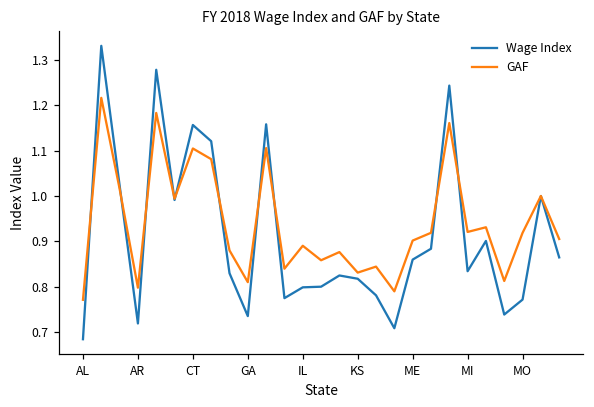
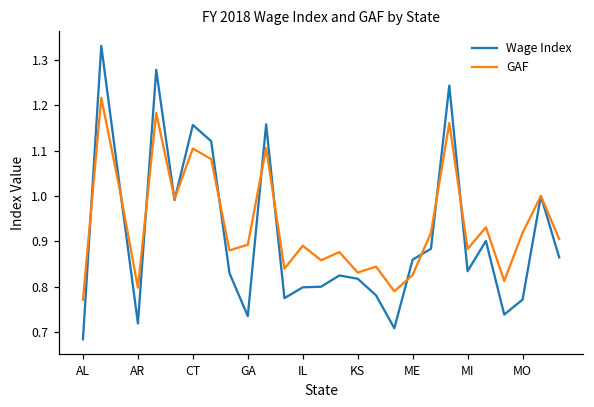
GAF, GA: 0.81 -> 0.89
GAF, ME: 0.90 -> 0.83
GAF, MI: 0.92 -> 0.88
